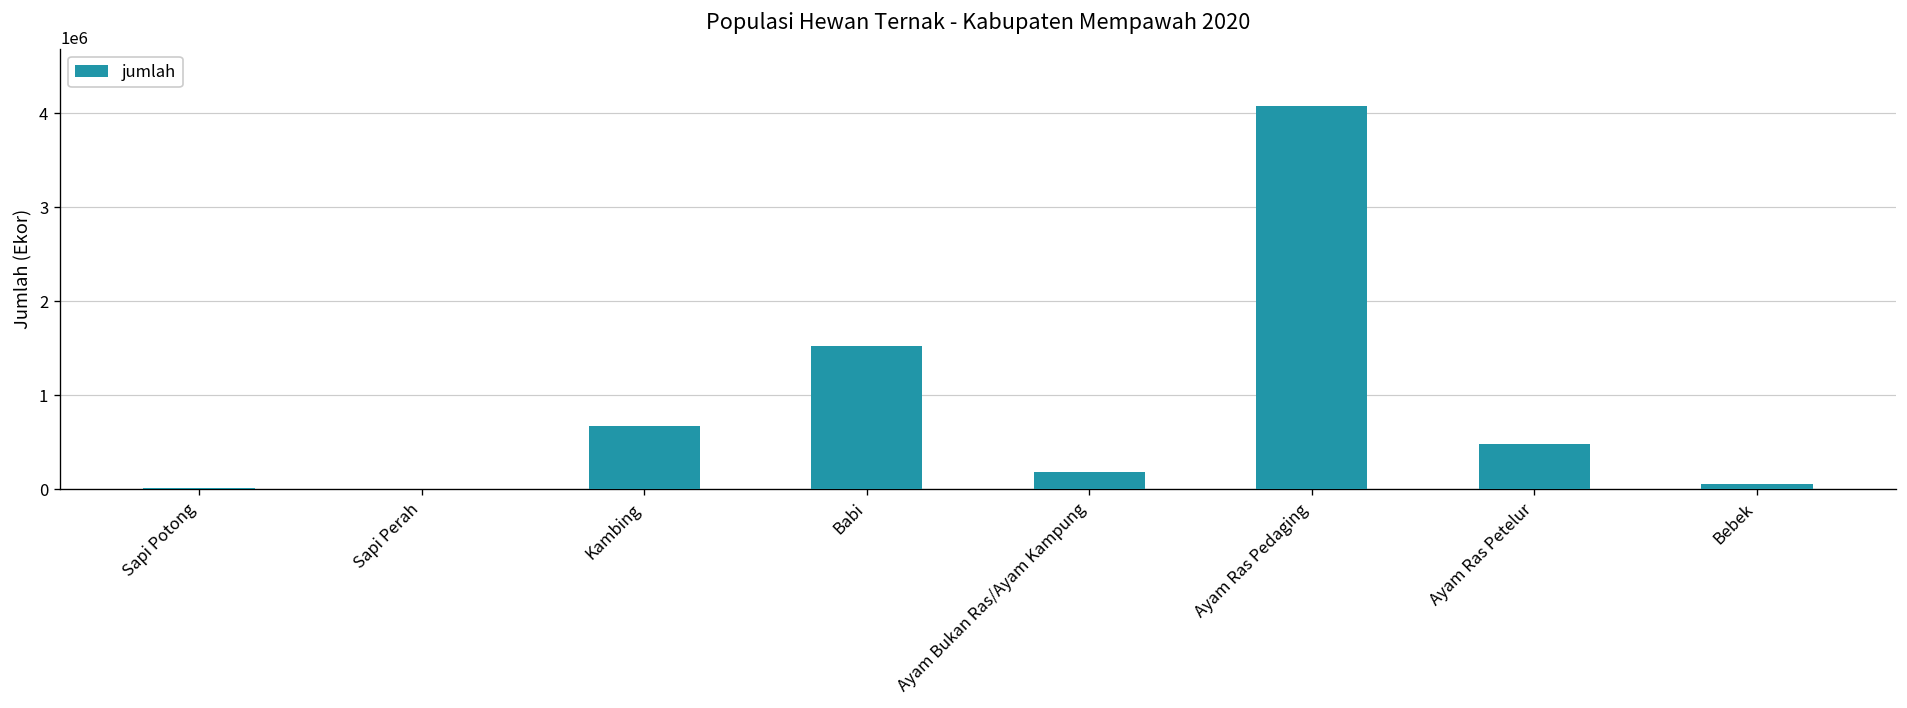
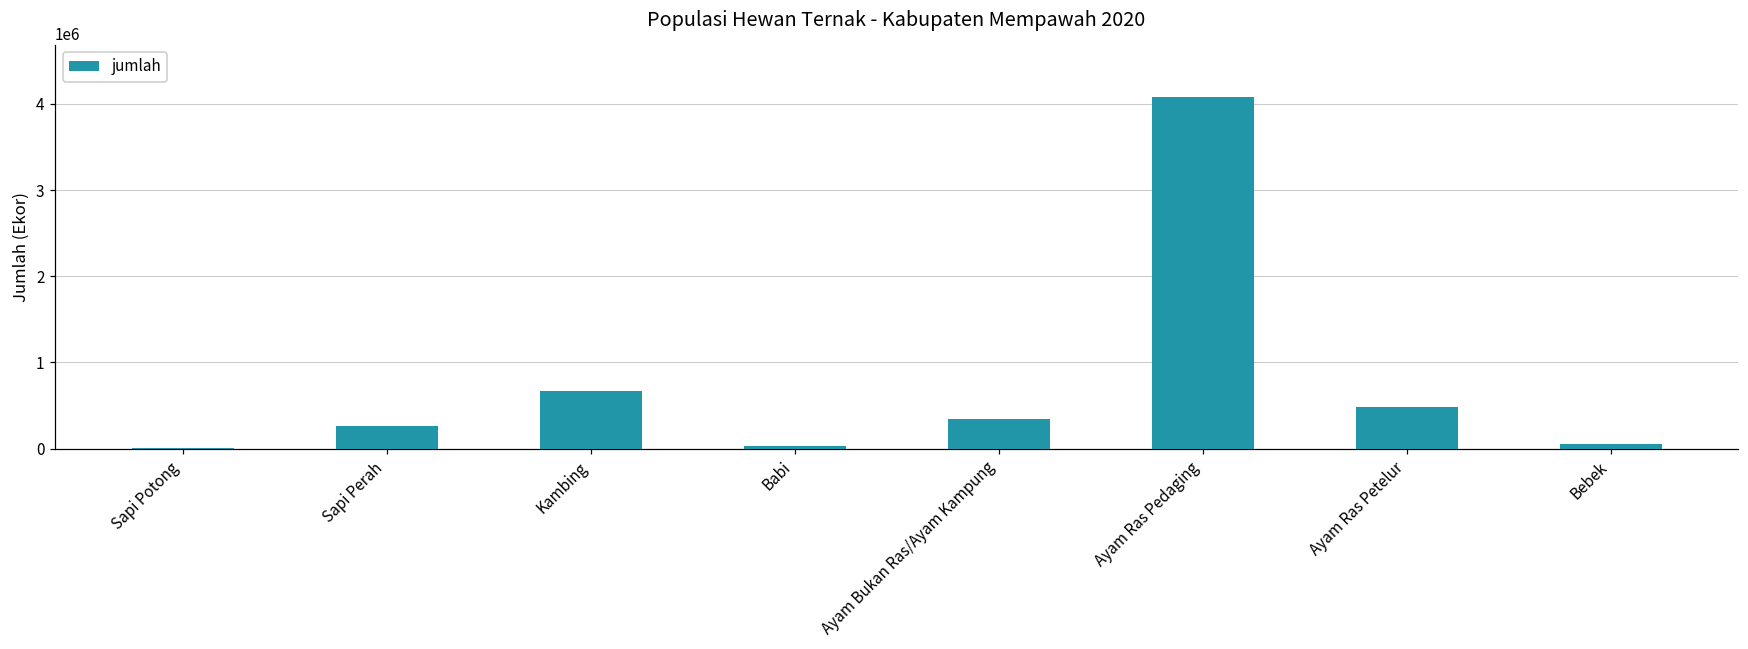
Sapi Perah: 0 -> 300000
Babi: 1500000 -> 0
Ayam Bukan Ras/Ayam Kampung: 200000 -> 300000
